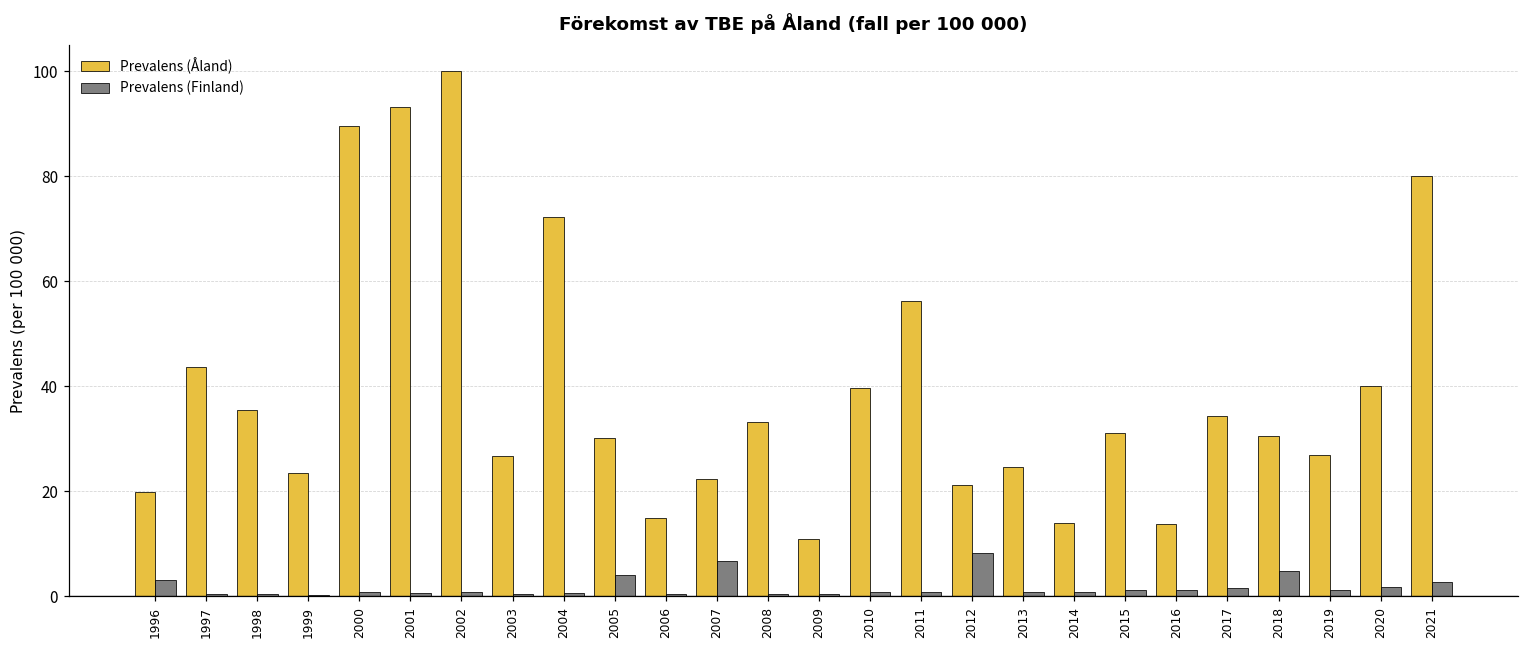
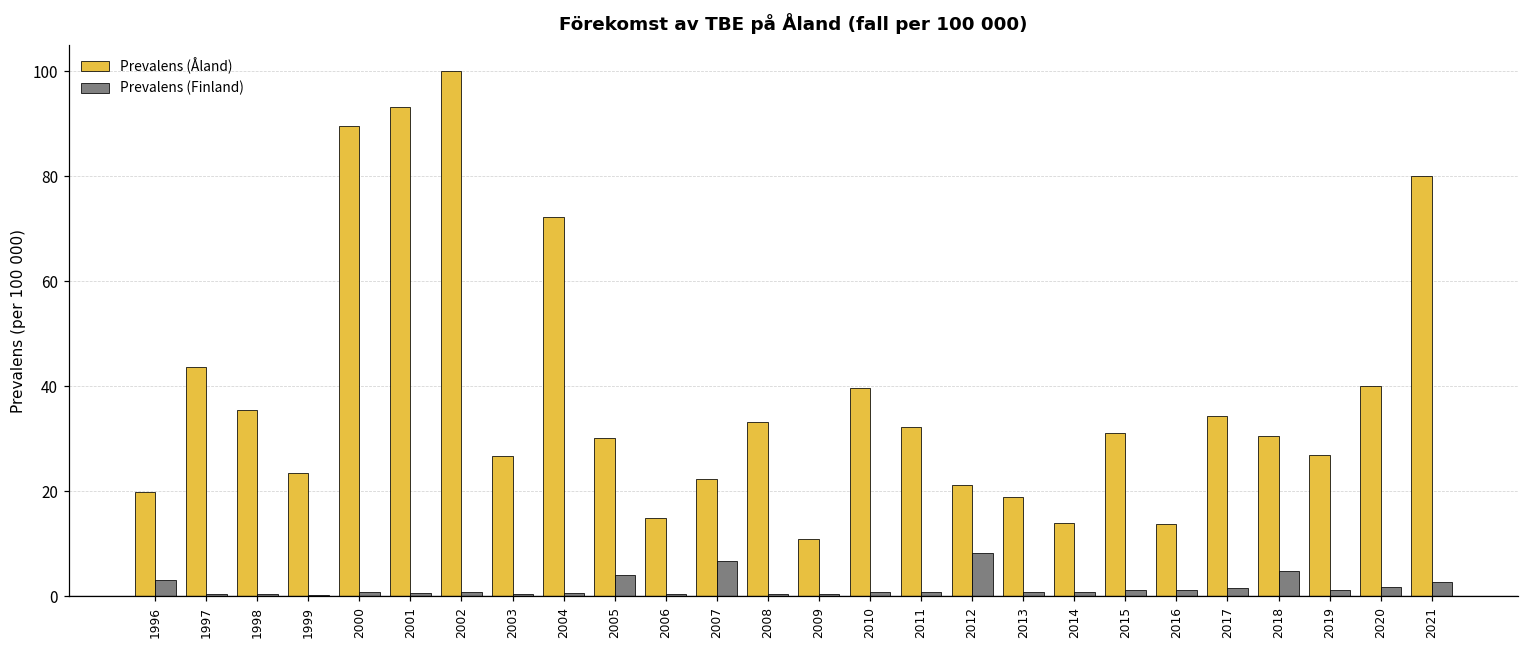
Prevalens (Åland), 2011: 56 -> 32
Prevalens (Åland), 2013: 25 -> 19
